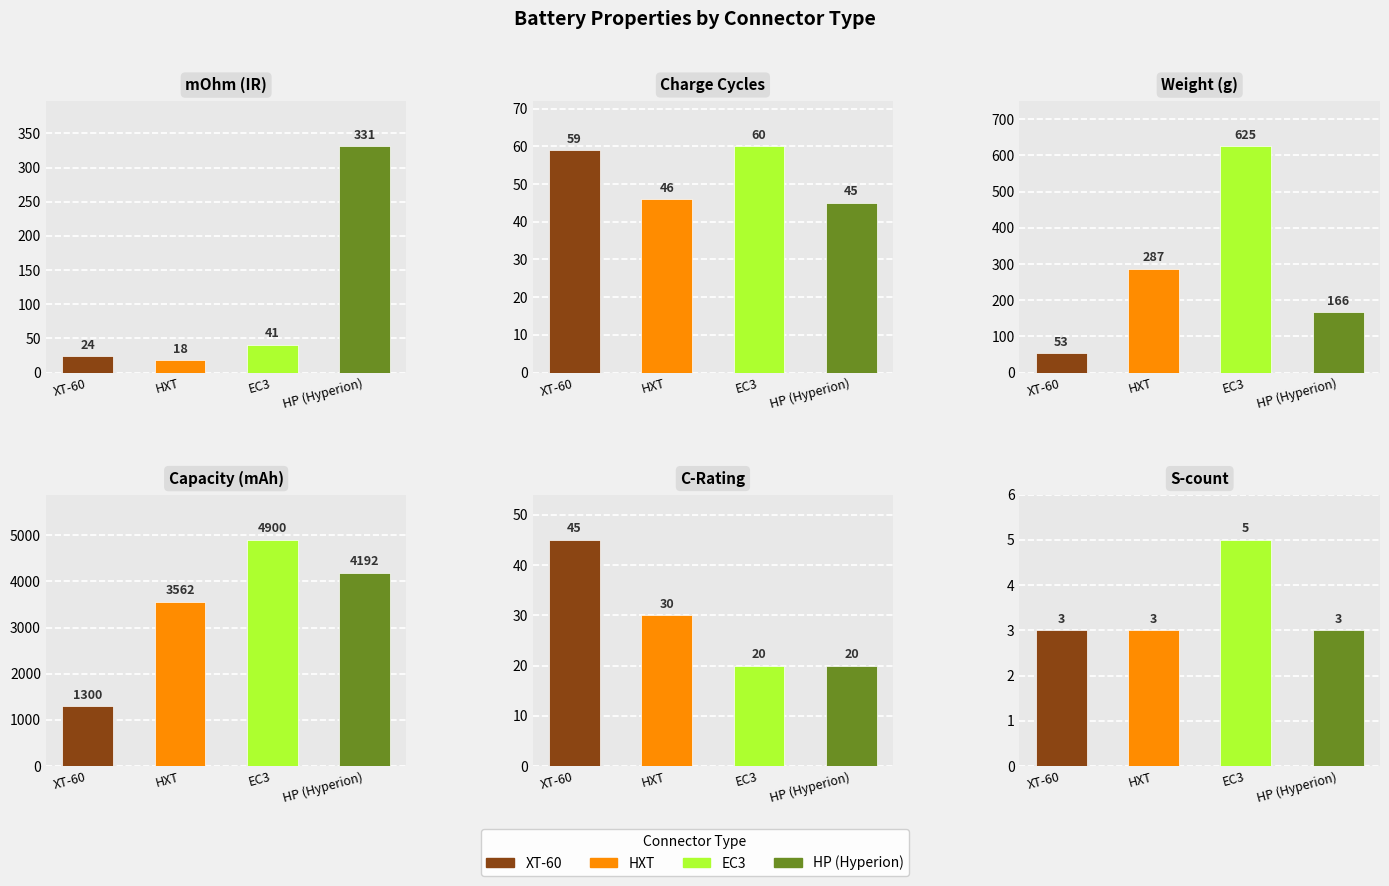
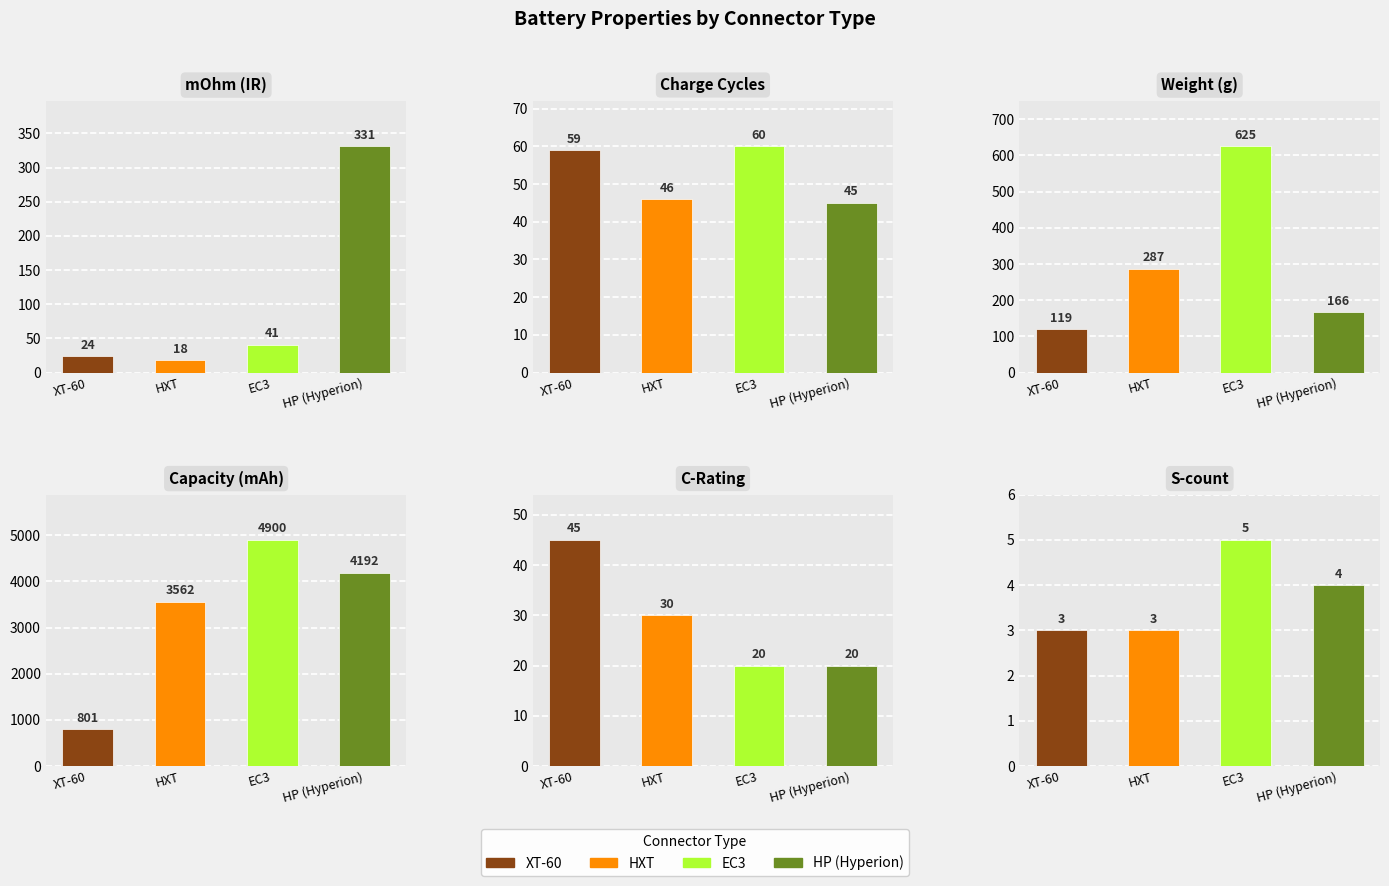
Weight (g), XT-60: 53 -> 119
Capacity (mAh), XT-60: 1300 -> 801
S-count, HP (Hyperion): 3 -> 4
